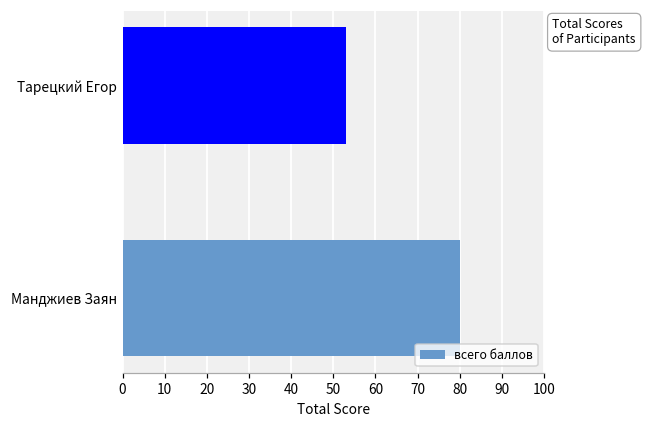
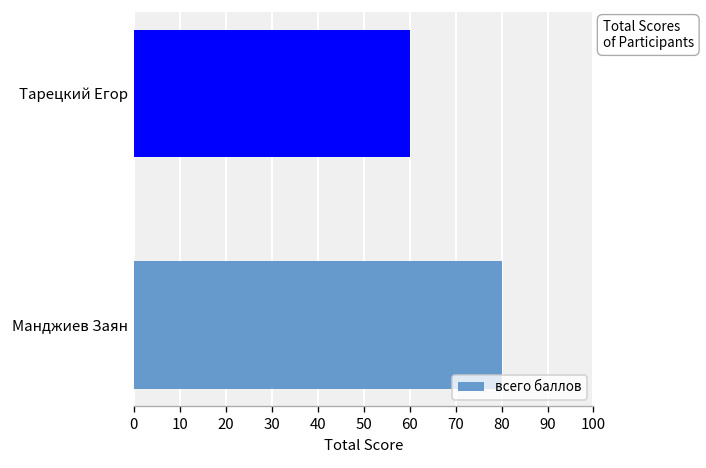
Тарецкий Егор: 53 -> 60
